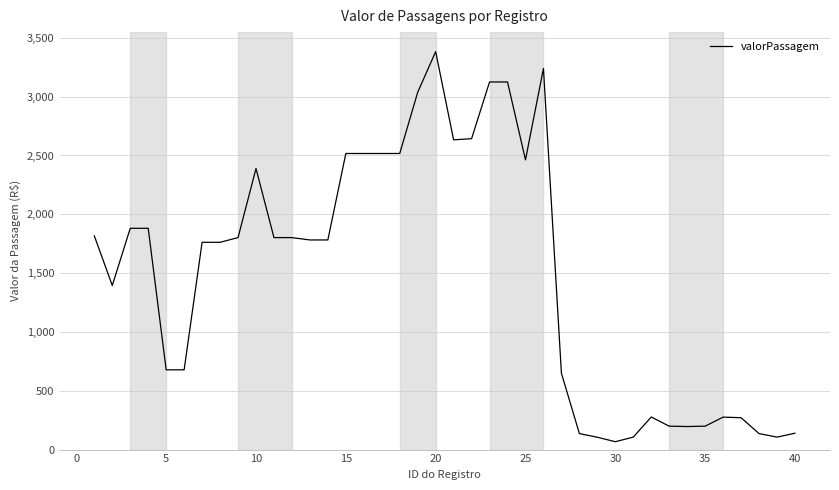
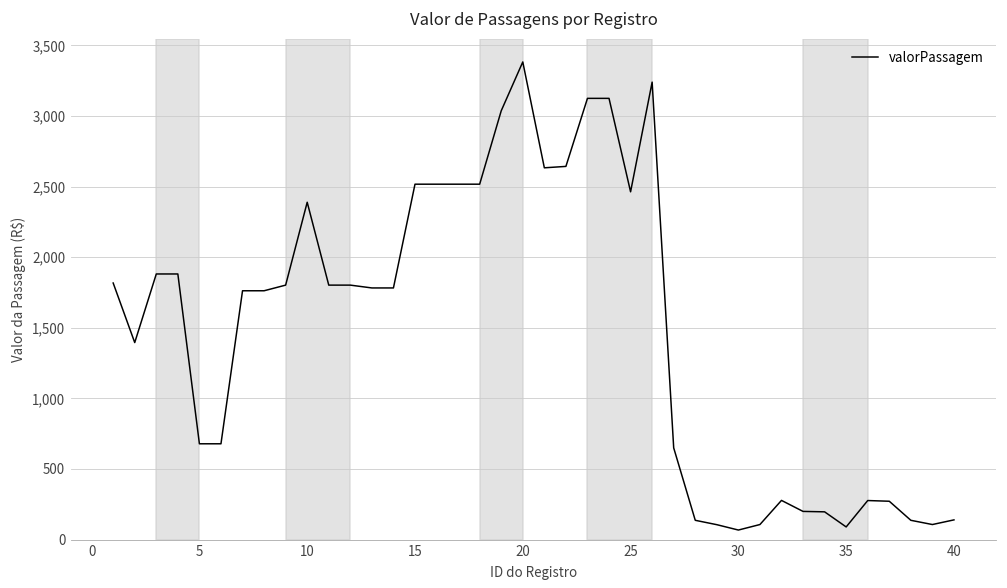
35: 200 -> 90
